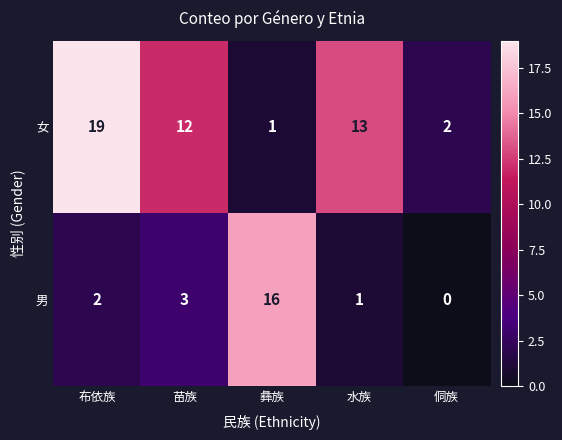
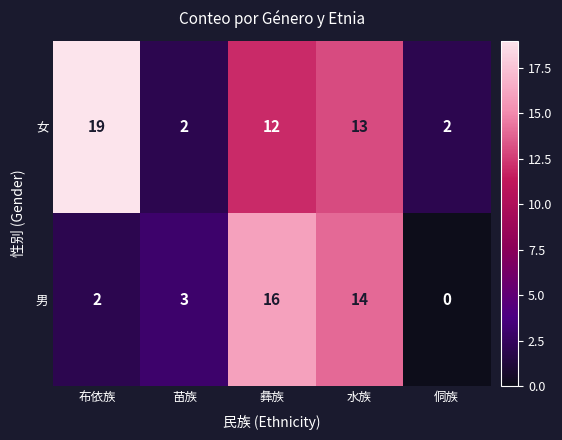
女, 苗族: 12 -> 2
女, 彝族: 1 -> 12
男, 水族: 1 -> 14
